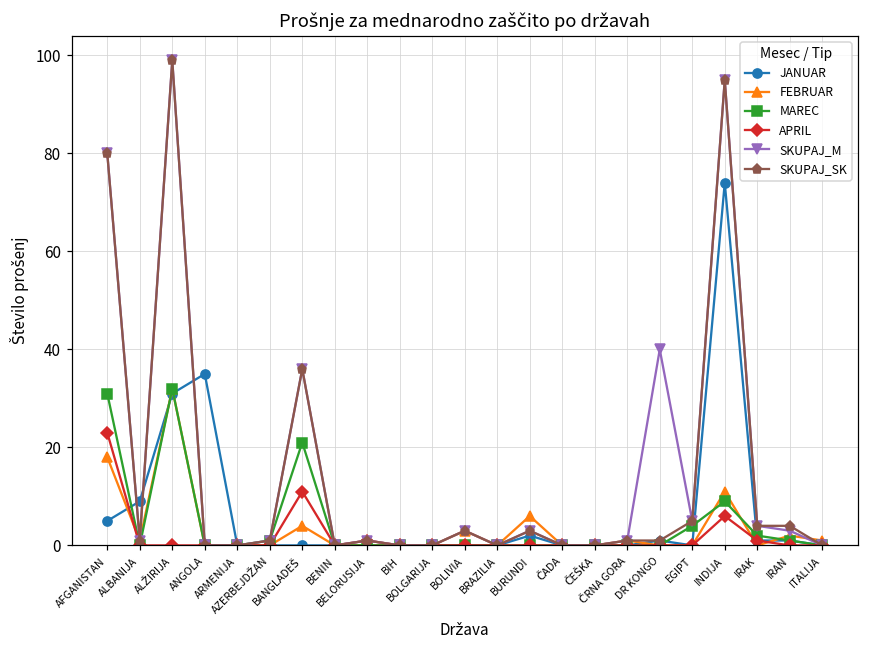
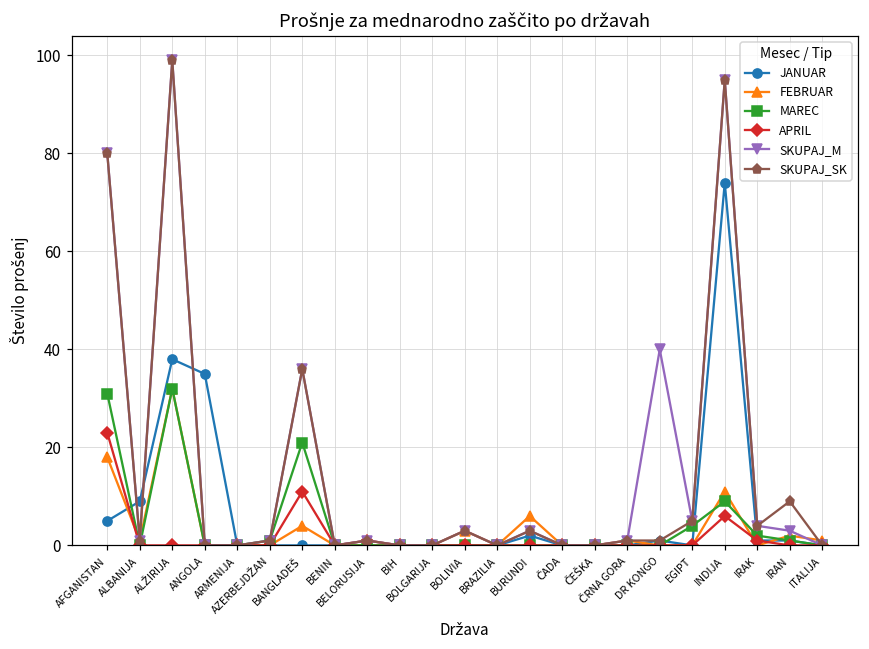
JANUAR, ALŽIRIJA: 31 -> 38
SKUPAJ_SK, IRAN: 4 -> 9
